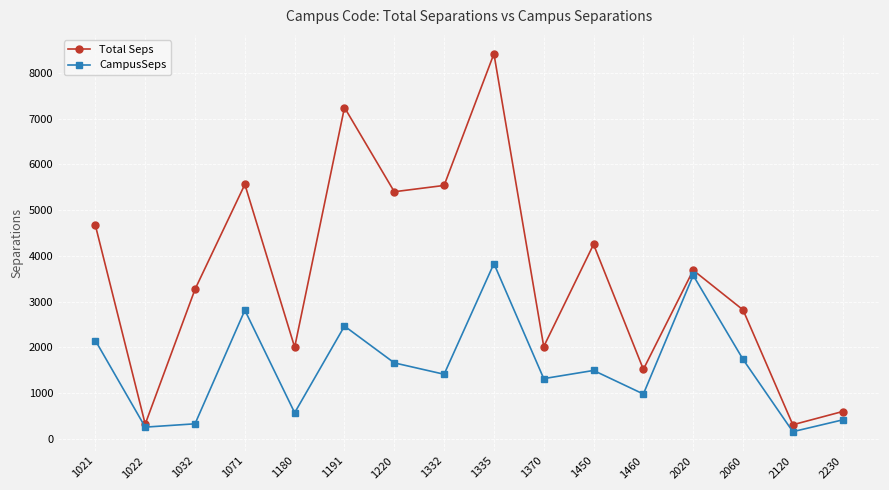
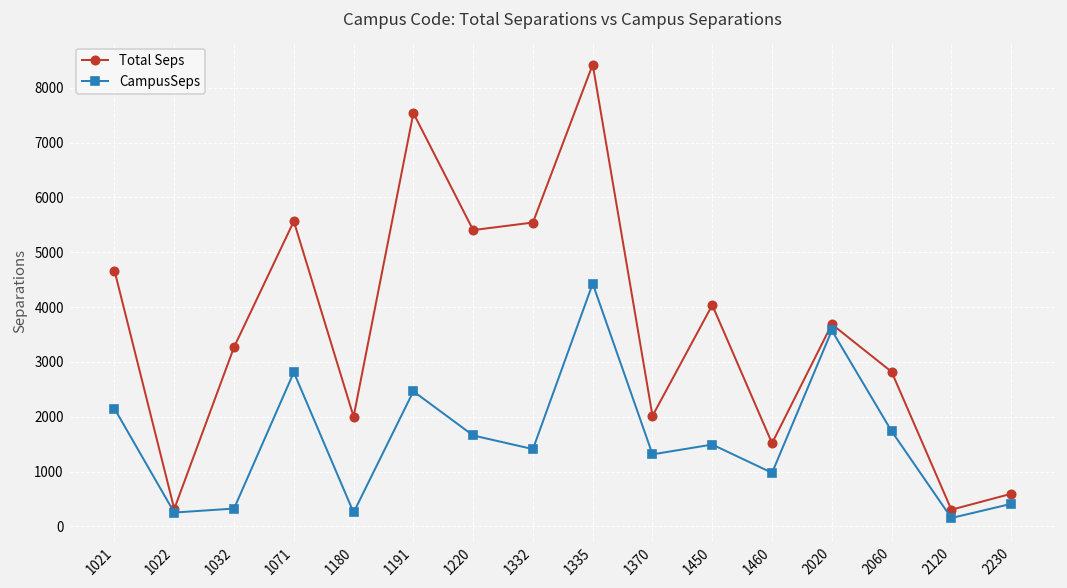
CampusSeps, 1180: 600 -> 300
Total Seps, 1191: 7200 -> 7500
CampusSeps, 1335: 3800 -> 4400
Total Seps, 1450: 4300 -> 4000
